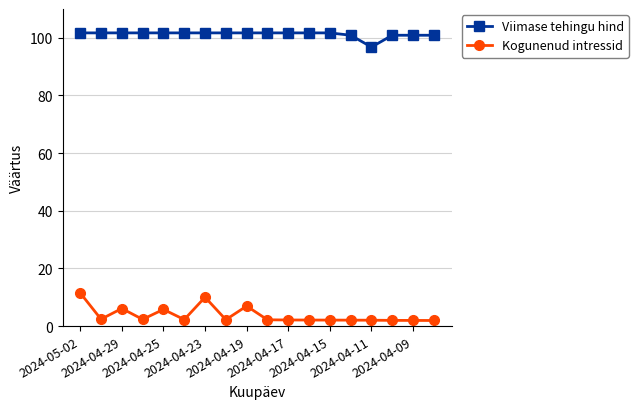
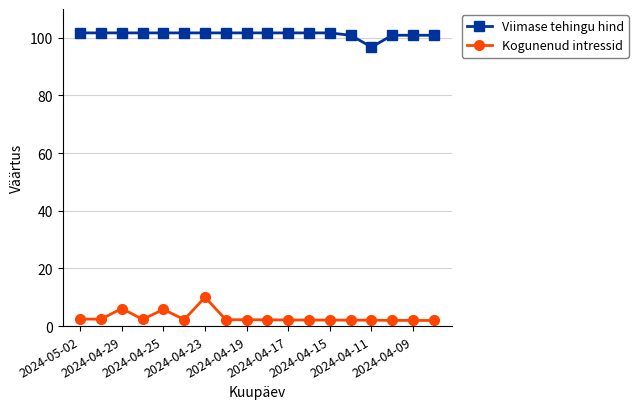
Kogunenud intressid, 2024-05-02: 12 -> 2
Kogunenud intressid, 2024-04-19: 7 -> 2
